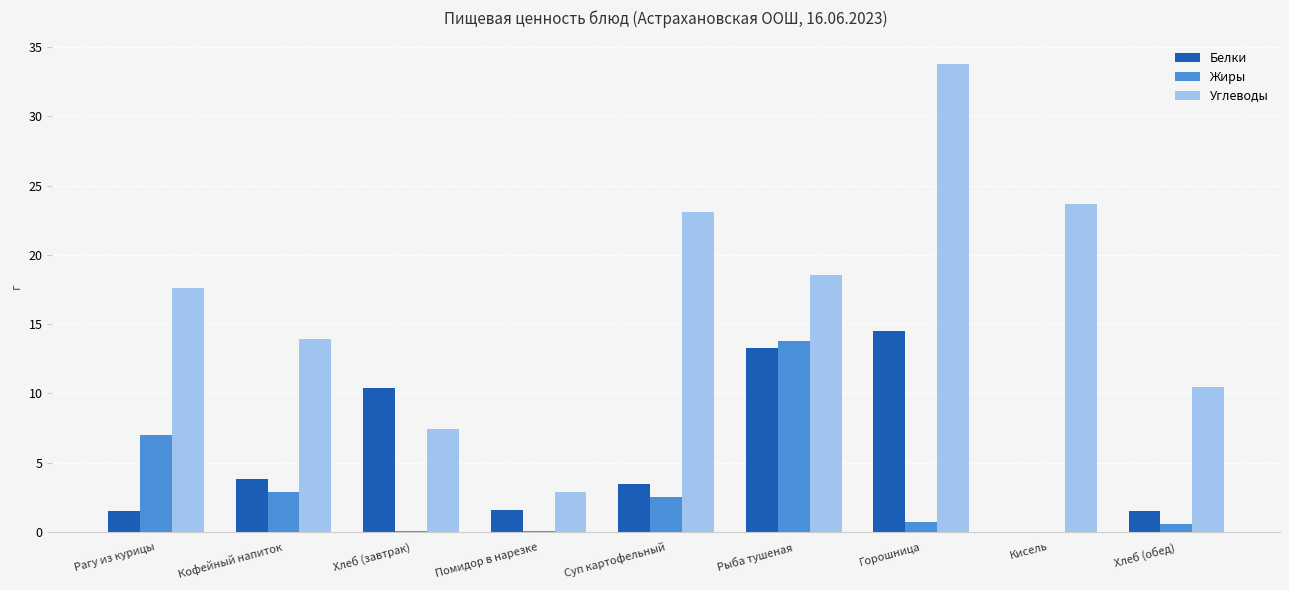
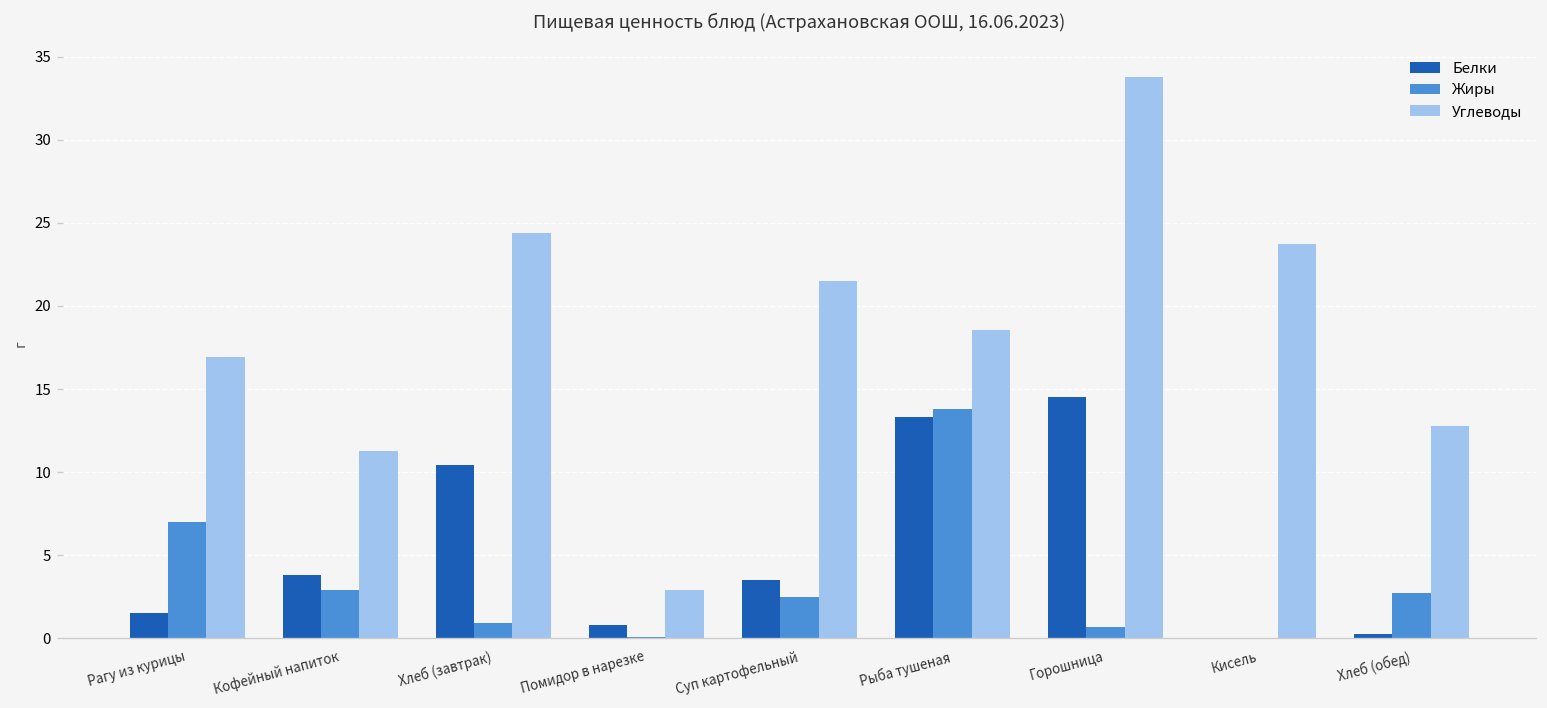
Углеводы, Рагу из курицы: 17.6 -> 16.9
Углеводы, Кофейный напиток: 13.9 -> 11.3
Жиры, Хлеб (завтрак): 0.1 -> 0.9
Углеводы, Хлеб (завтрак): 7.4 -> 24.4
Белки, Помидор в нарезке: 1.6 -> 0.8
Углеводы, Суп картофельный: 23.1 -> 21.5
Белки, Хлеб (обед): 1.5 -> 0.3
Жиры, Хлеб (обед): 0.6 -> 2.7
Углеводы, Хлеб (обед): 10.4 -> 12.8
